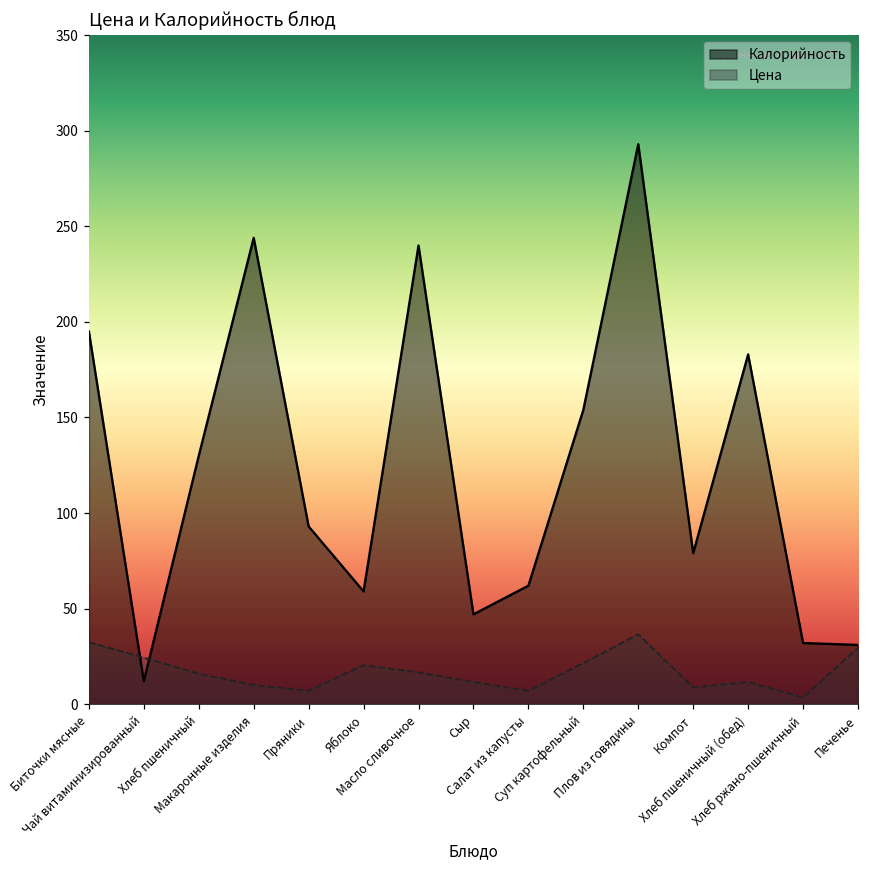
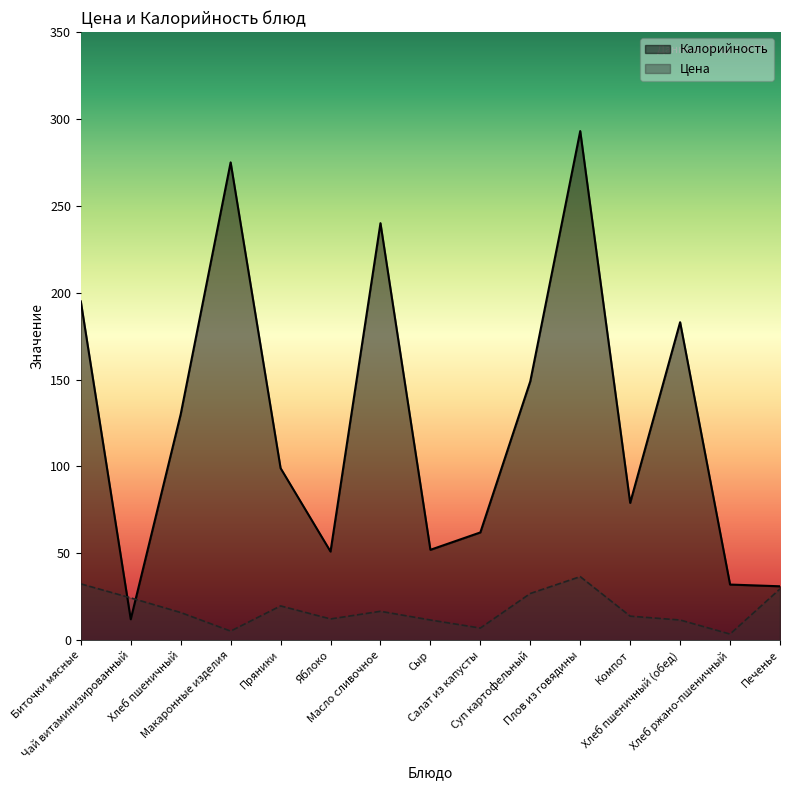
Калорийность, Макаронные изделия: 244 -> 275
Цена, Макаронные изделия: 10 -> 5
Калорийность, Пряники: 93 -> 99
Цена, Пряники: 7 -> 20
Калорийность, Яблоко: 59 -> 51
Цена, Яблоко: 20 -> 12
Калорийность, Сыр: 47 -> 52
Калорийность, Суп картофельный: 154 -> 149
Цена, Суп картофельный: 21 -> 27
Цена, Компот: 9 -> 14
